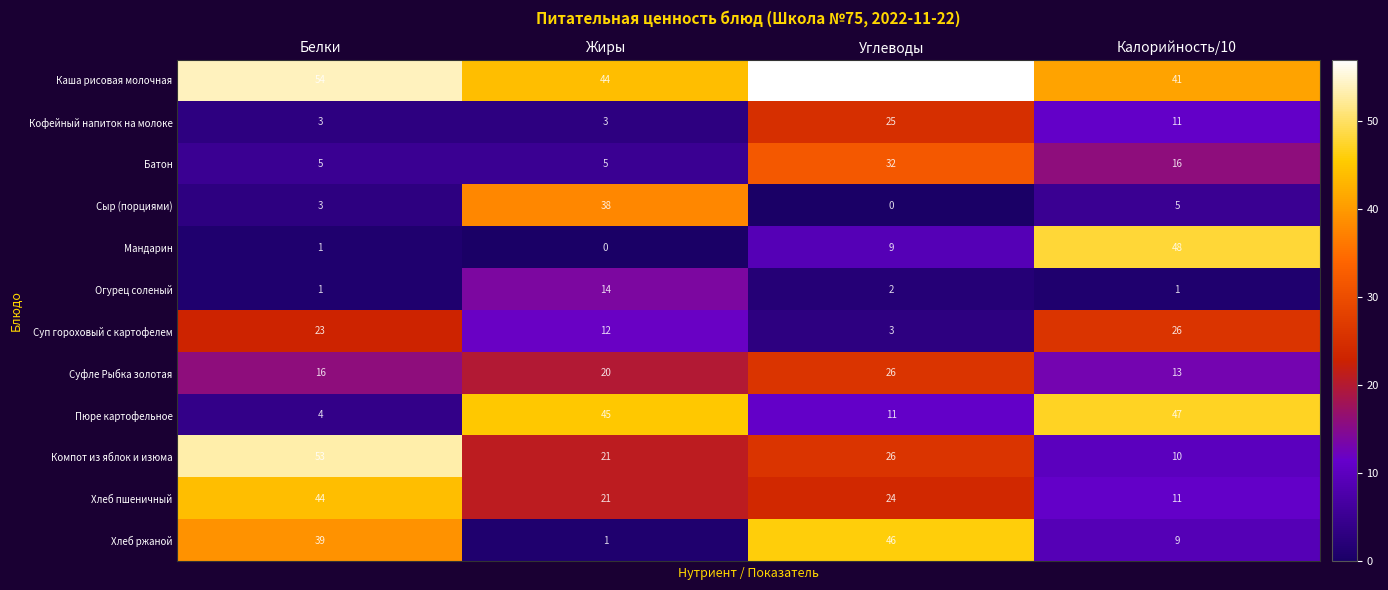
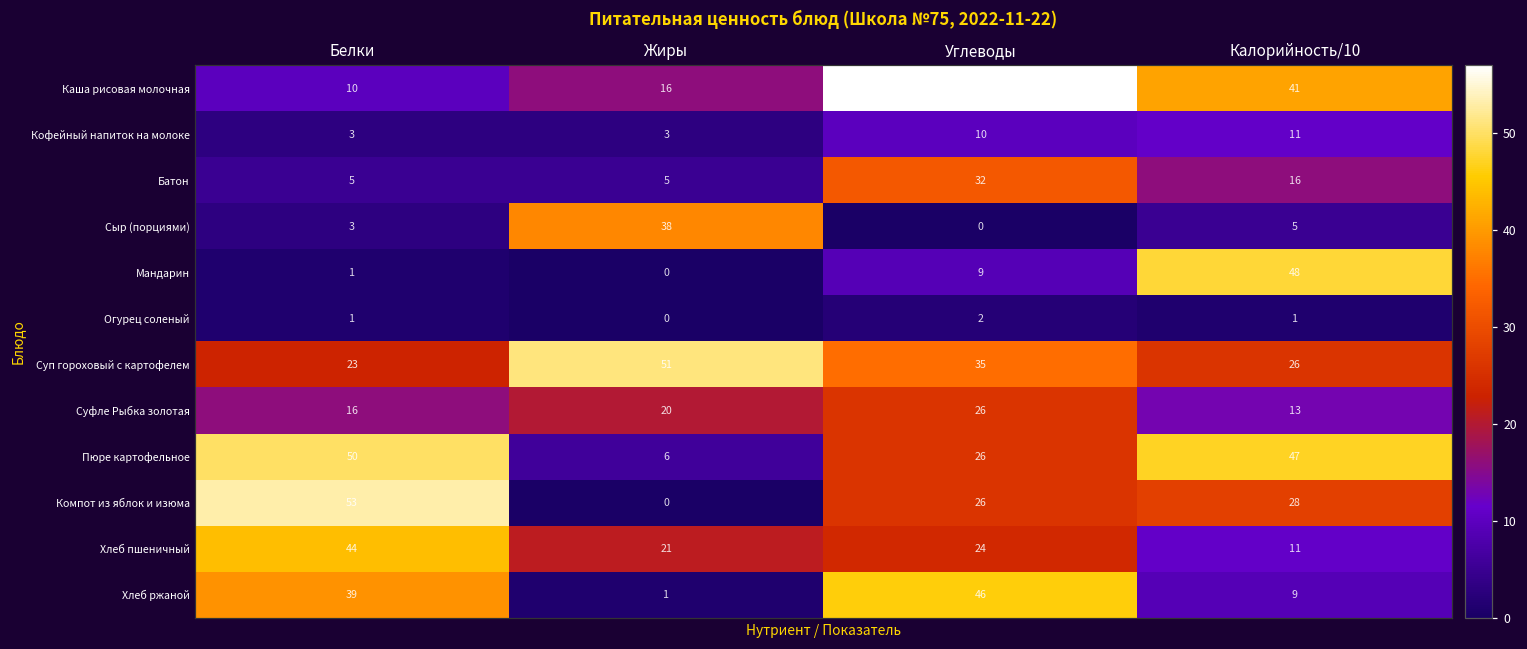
Каша рисовая молочная, Белки: 54 -> 10
Каша рисовая молочная, Жиры: 44 -> 16
Кофейный напиток на молоке, Углеводы: 25 -> 10
Огурец соленый, Жиры: 14 -> 0
Суп гороховый с картофелем, Жиры: 12 -> 51
Суп гороховый с картофелем, Углеводы: 3 -> 35
Пюре картофельное, Белки: 4 -> 50
Пюре картофельное, Жиры: 45 -> 6
Пюре картофельное, Углеводы: 11 -> 26
Компот из яблок и изюма, Жиры: 21 -> 0
Компот из яблок и изюма, Калорийность/10: 10 -> 28
